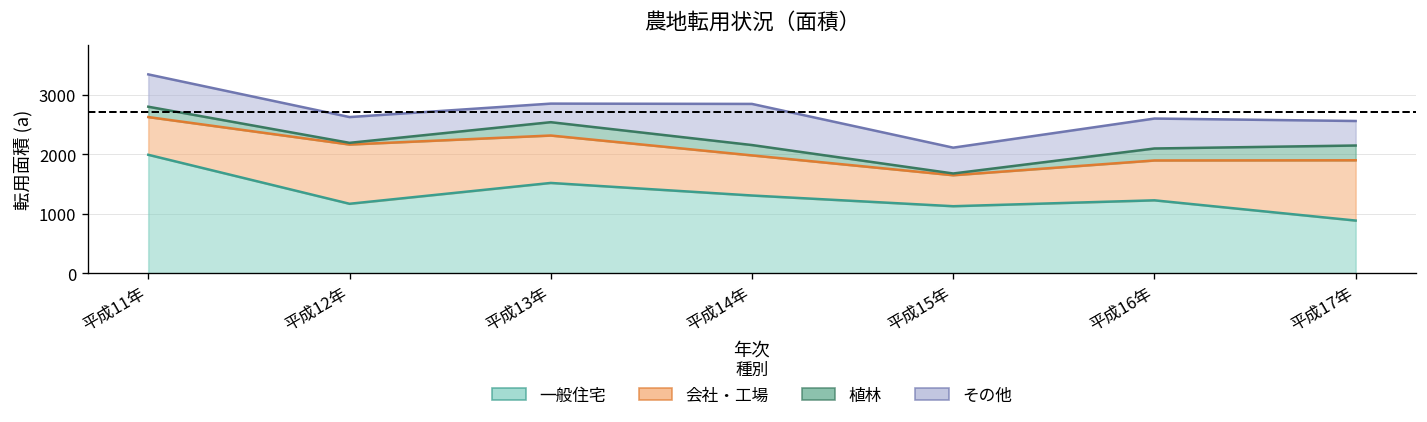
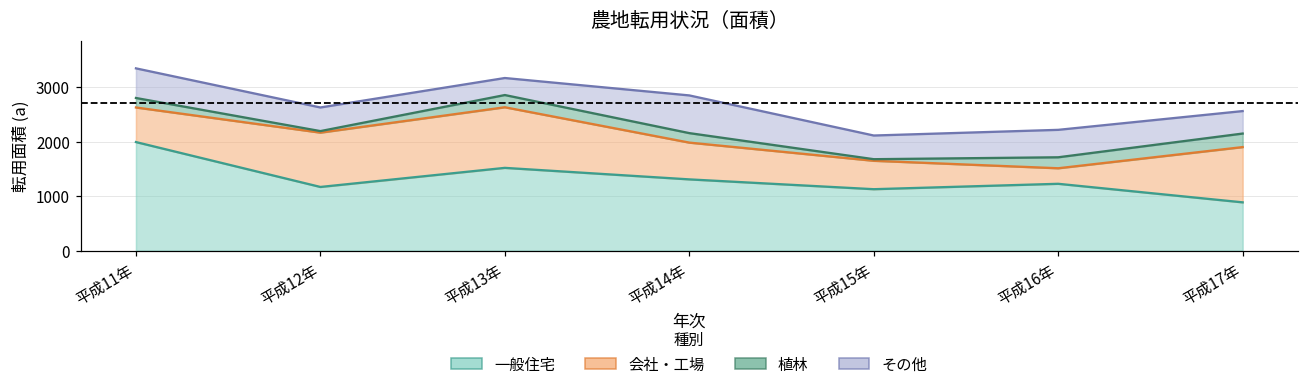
会社・工場, 平成13年: 800 -> 1100
会社・工場, 平成16年: 700 -> 300
